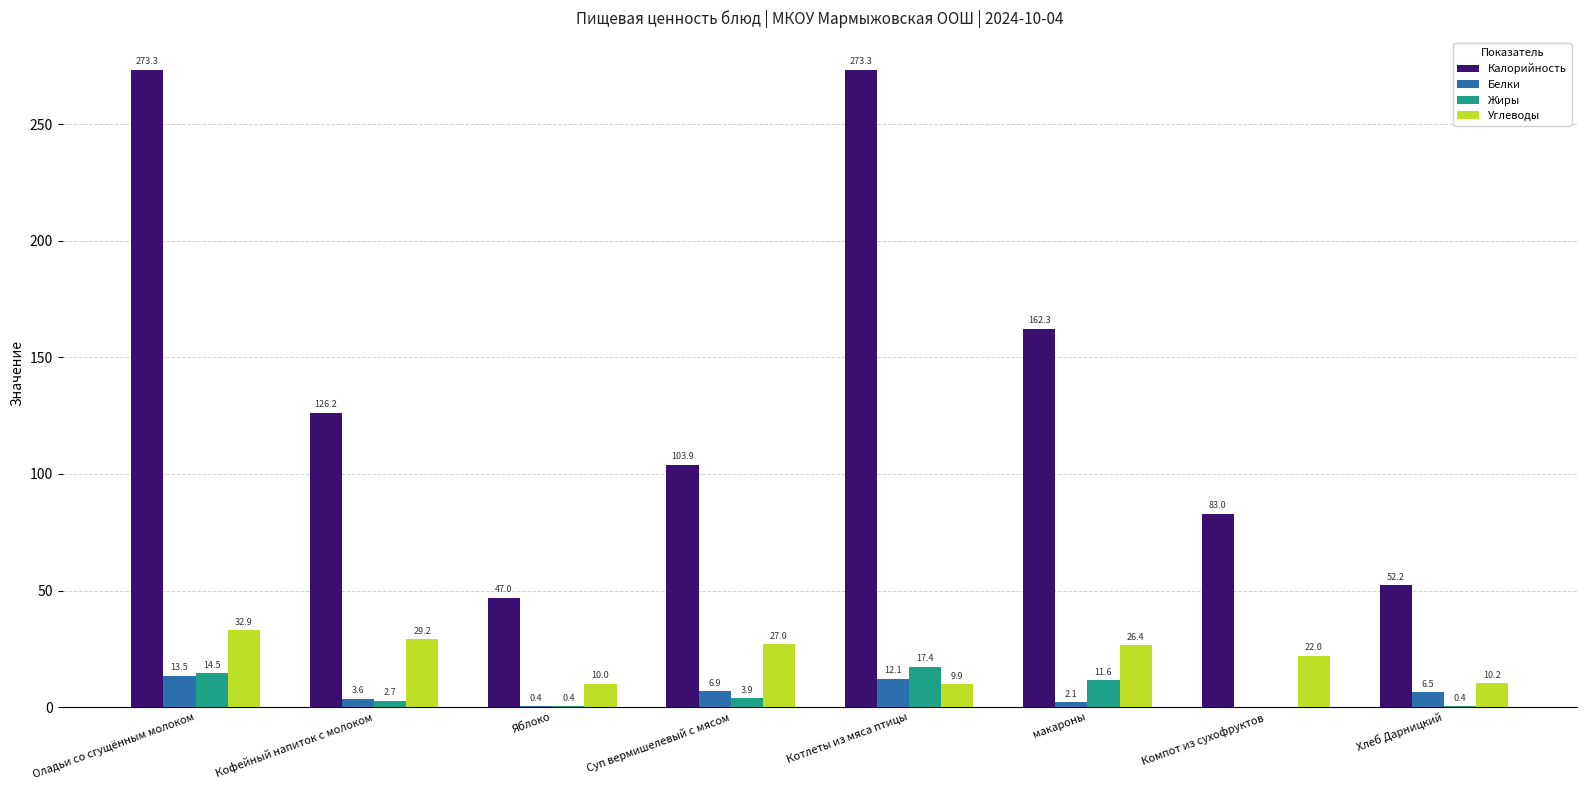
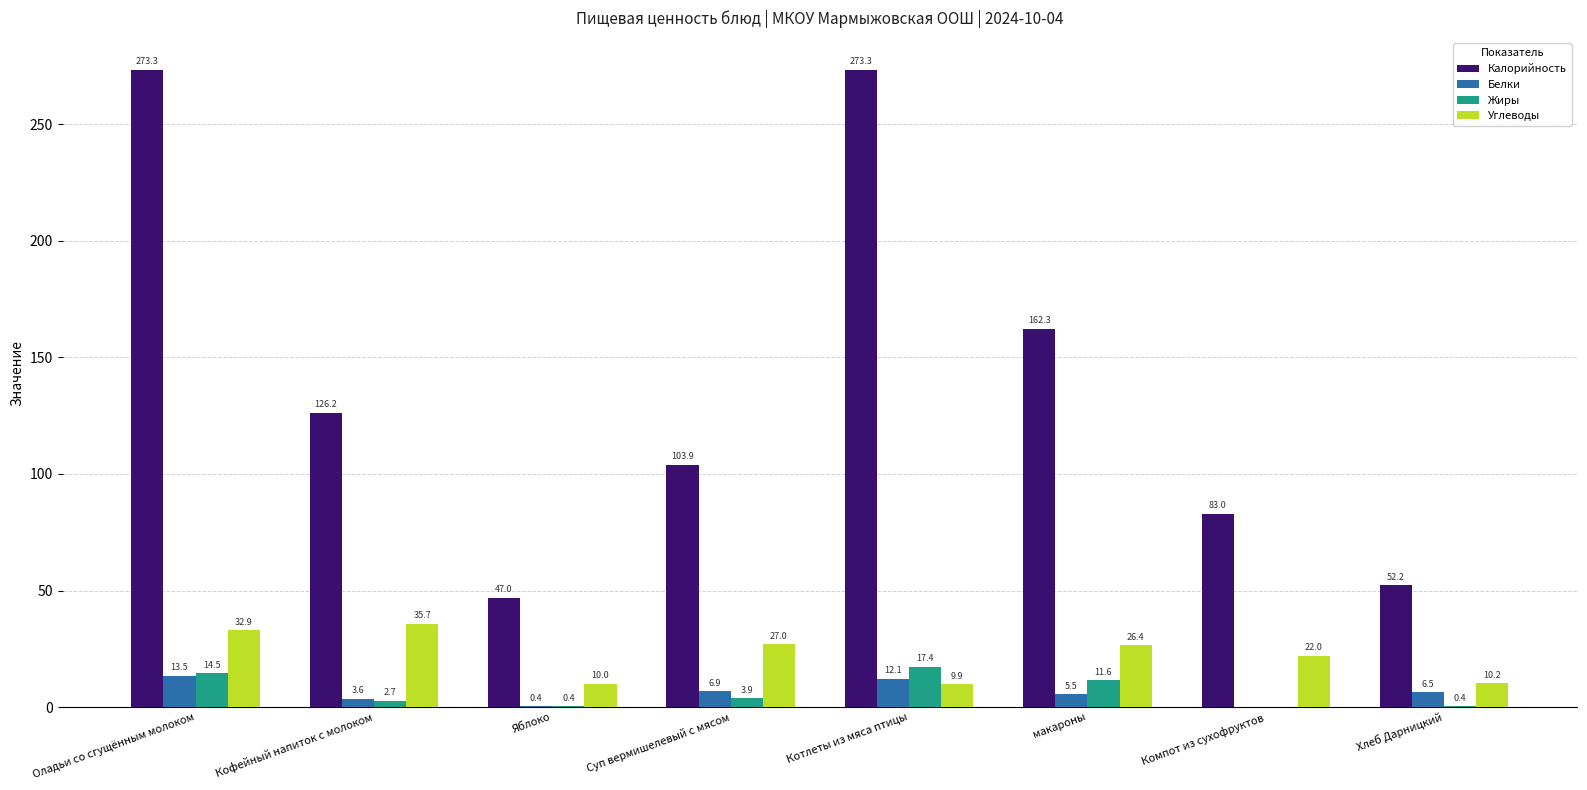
Углеводы, Кофейный напиток с молоком: 29.2 -> 35.7
Белки, макароны: 2.1 -> 5.5
